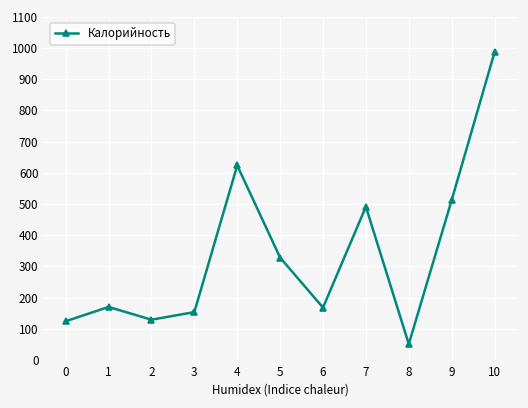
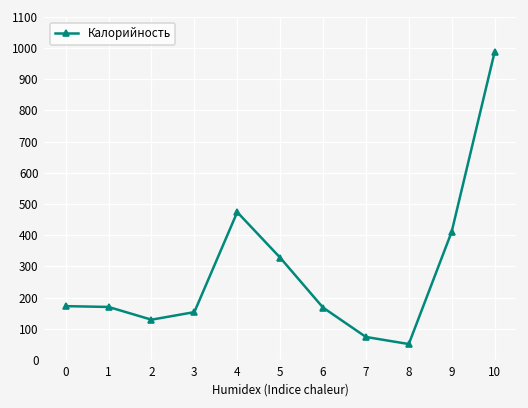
0: 120 -> 170
4: 620 -> 470
7: 490 -> 70
9: 510 -> 410
